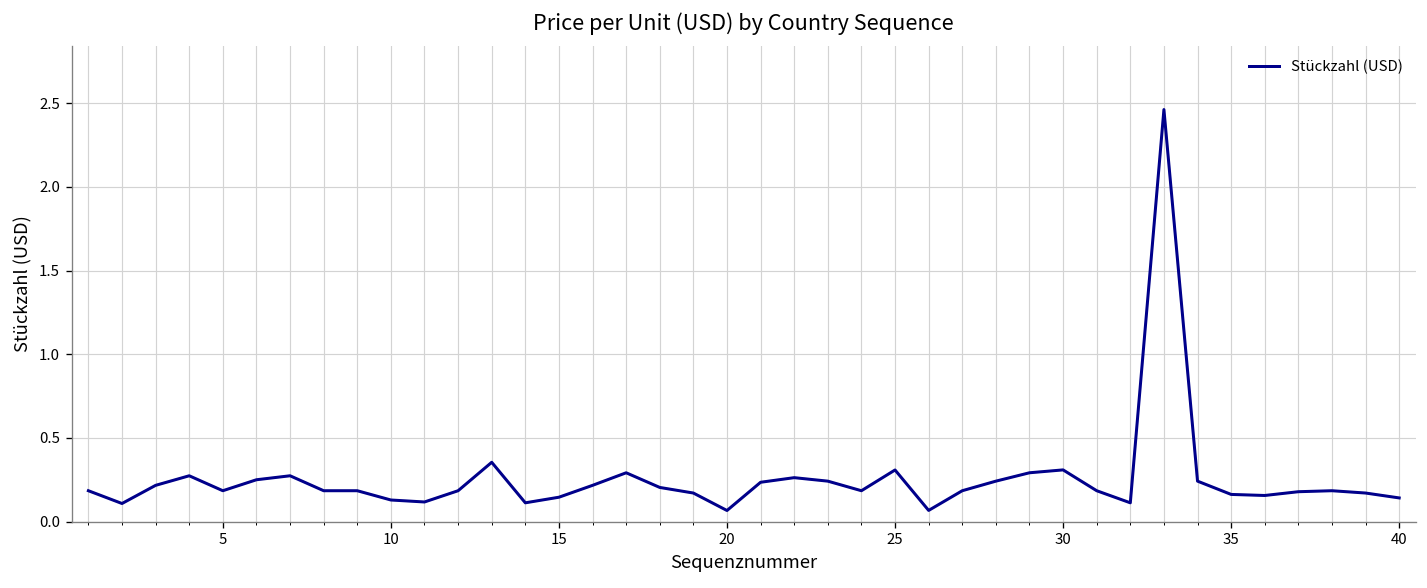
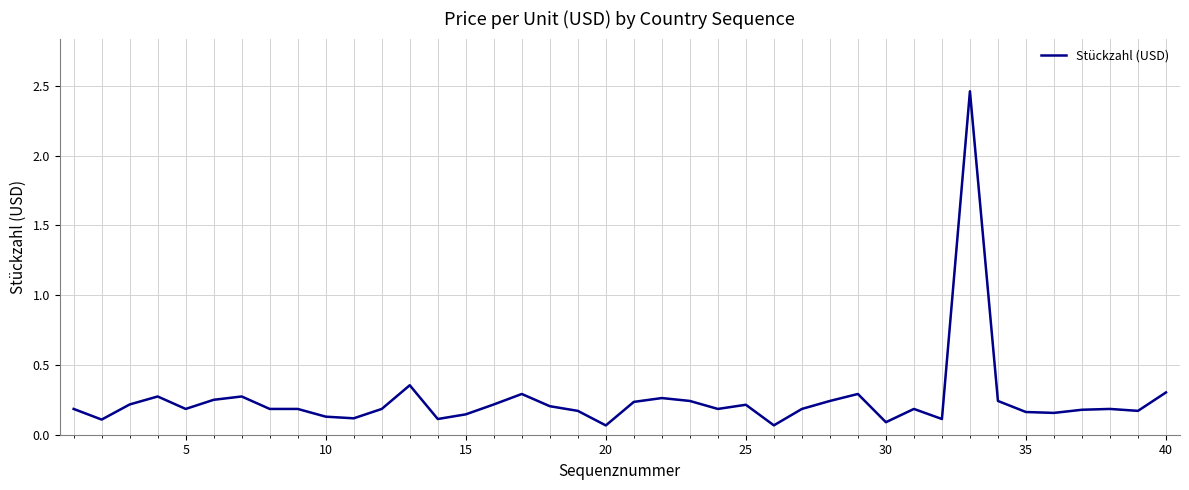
25: 0.31 -> 0.21
30: 0.31 -> 0.09
40: 0.14 -> 0.30
